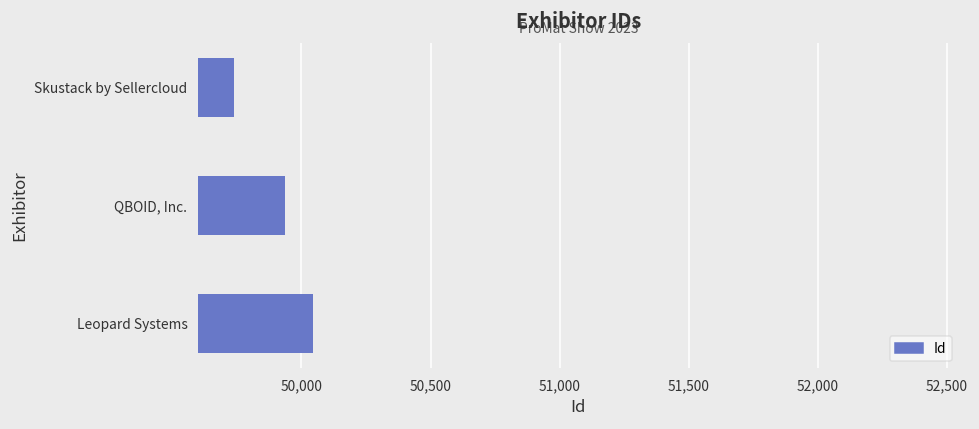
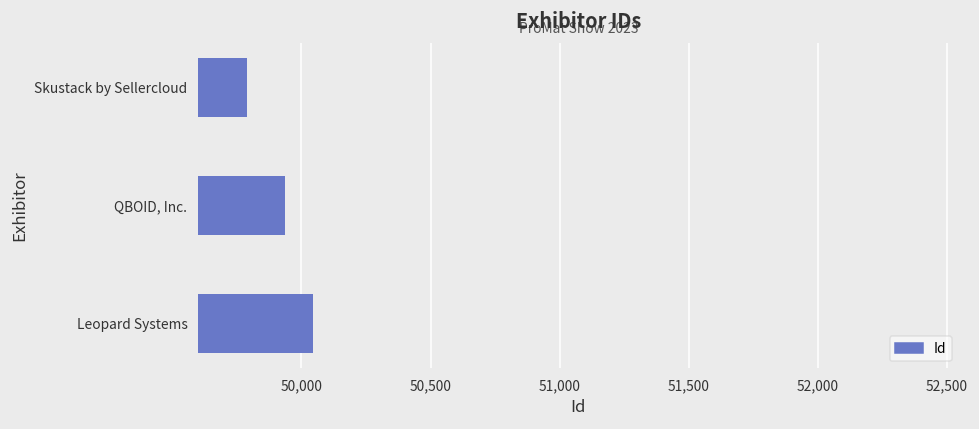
Skustack by Sellercloud: 49,740 -> 49,790
